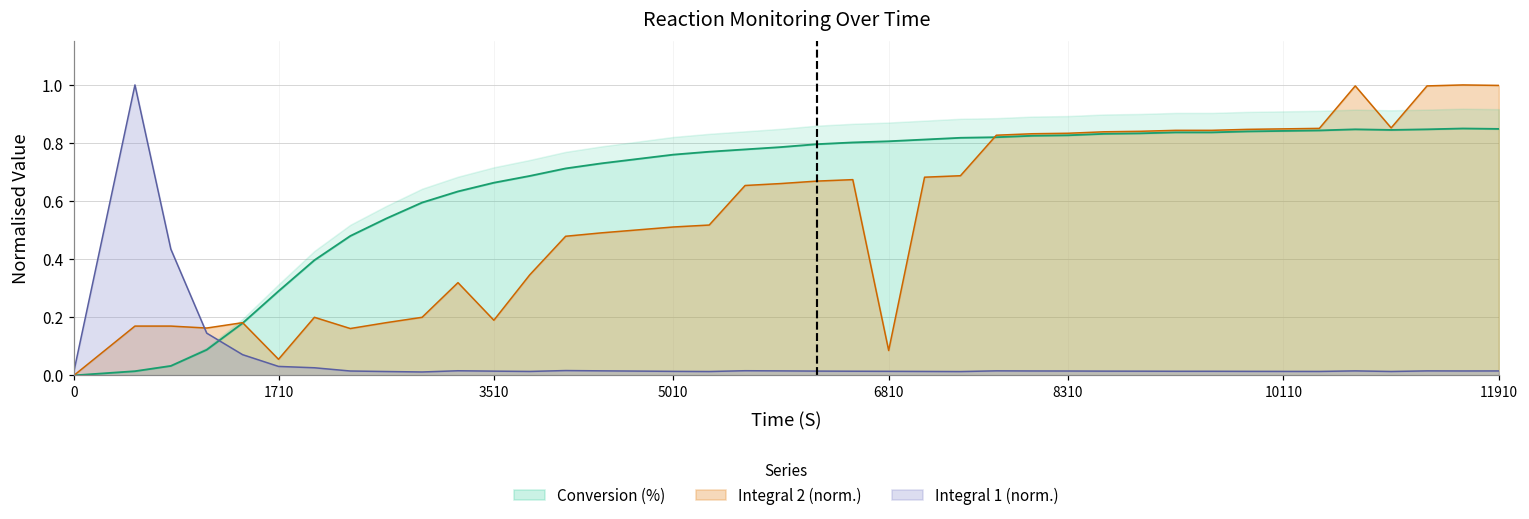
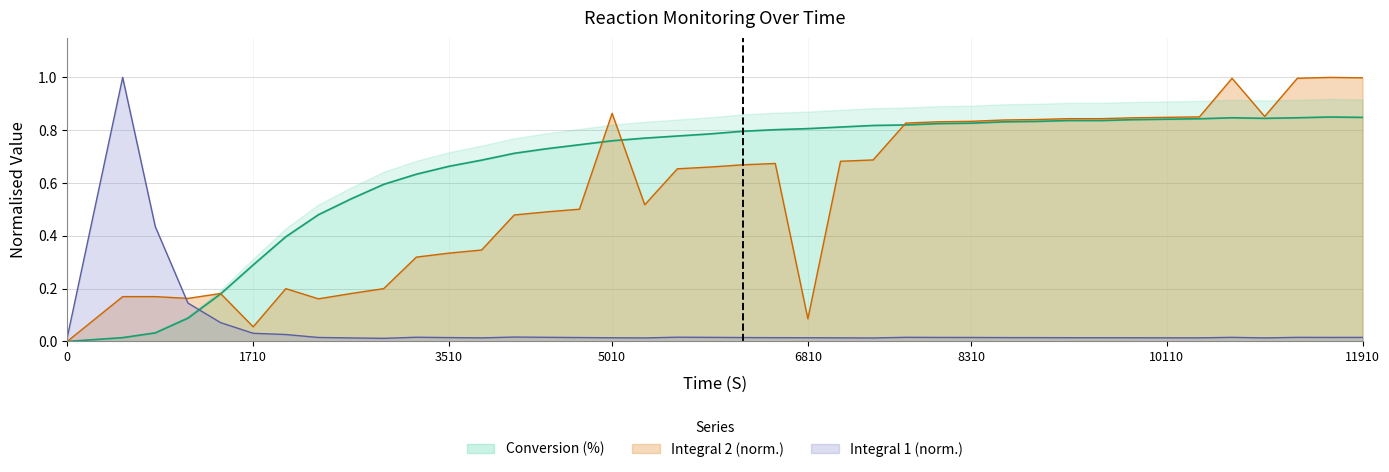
Integral 2 (norm.), 3510: 0.19 -> 0.33
Integral 2 (norm.), 5010: 0.51 -> 0.86
